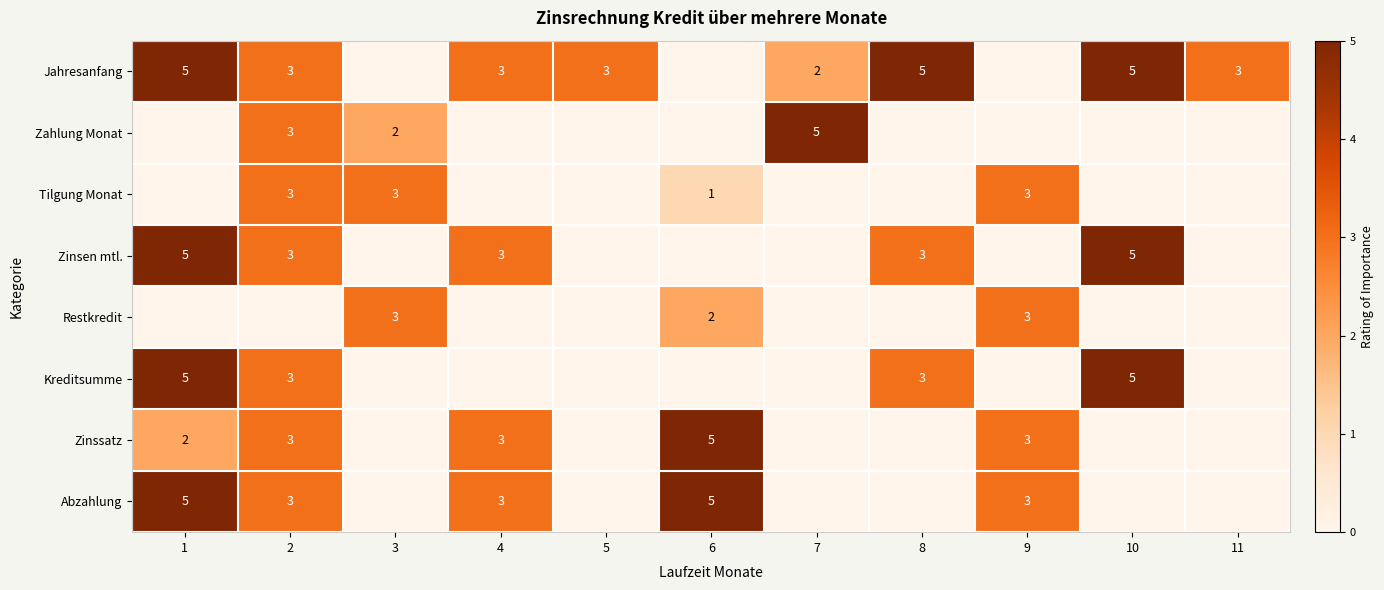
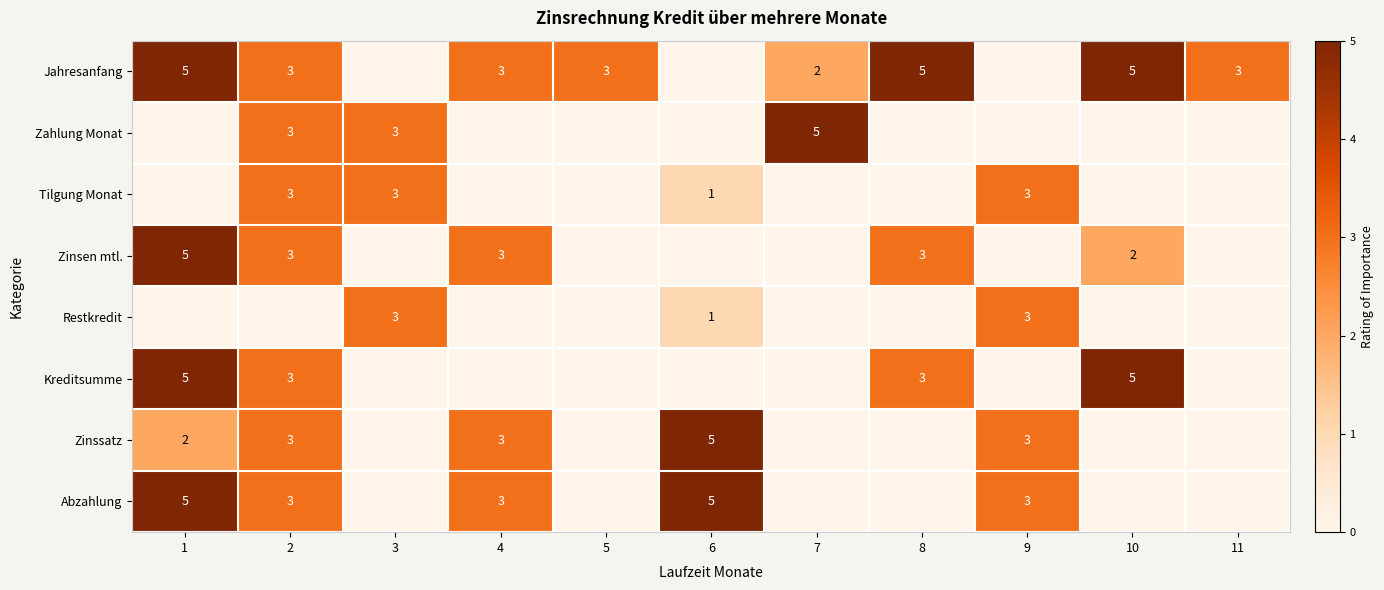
Zahlung Monat, 3: 2 -> 3
Zinsen mtl., 10: 5 -> 2
Restkredit, 6: 2 -> 1
